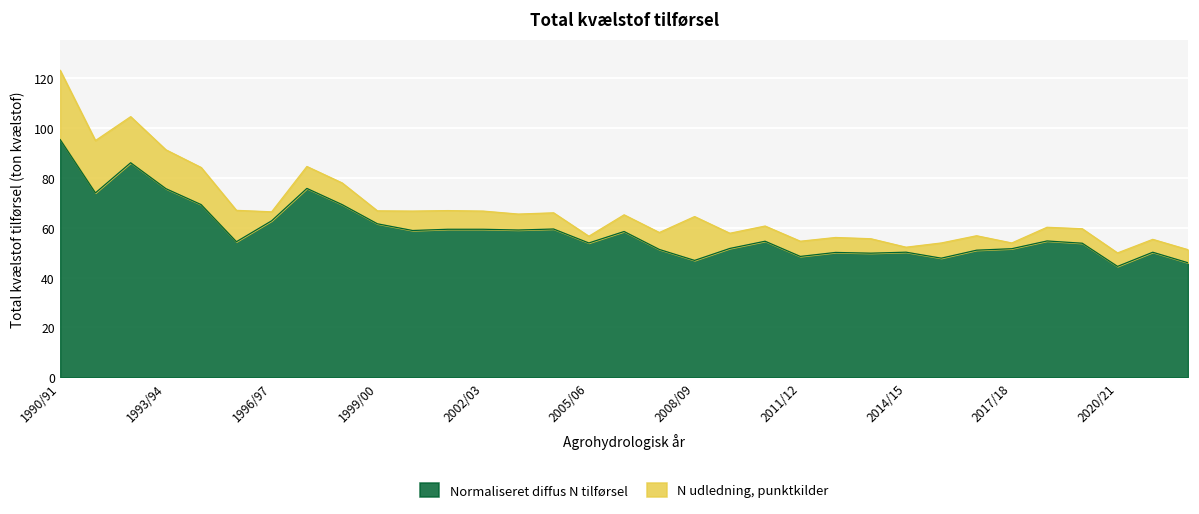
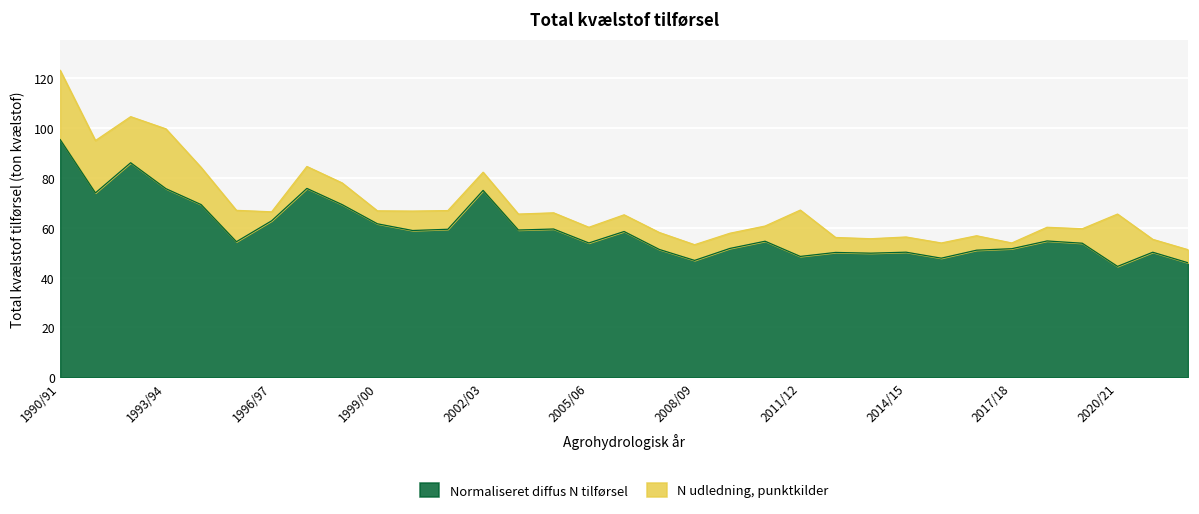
N udledning, punktkilder, 1993/94: 16 -> 24
Normaliseret diffus N tilførsel, 2002/03: 59 -> 75
N udledning, punktkilder, 2005/06: 3 -> 6
N udledning, punktkilder, 2008/09: 18 -> 6
N udledning, punktkilder, 2011/12: 6 -> 19
N udledning, punktkilder, 2014/15: 2 -> 6
N udledning, punktkilder, 2020/21: 5 -> 21
